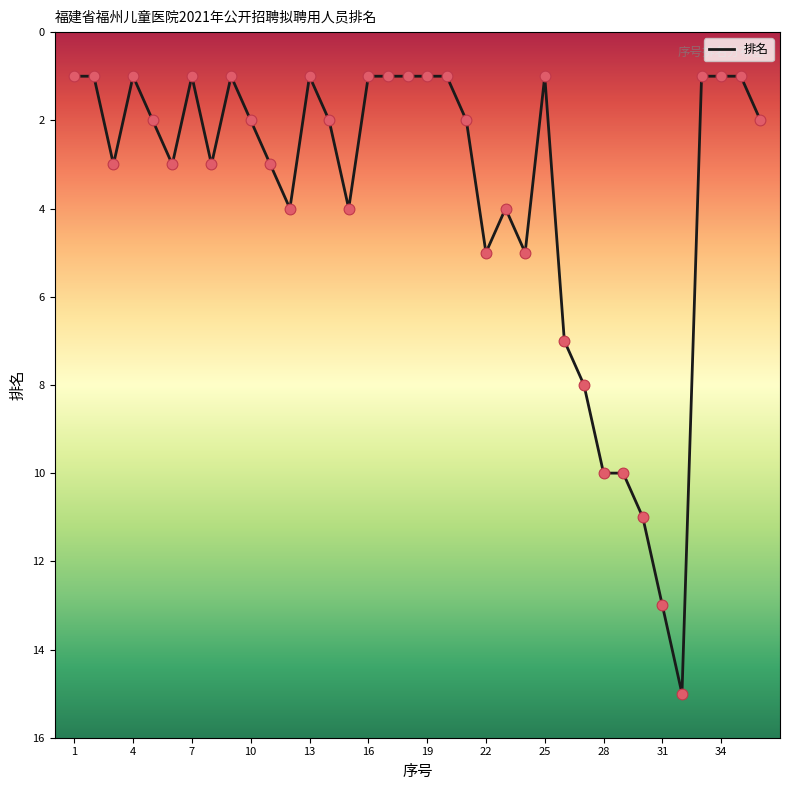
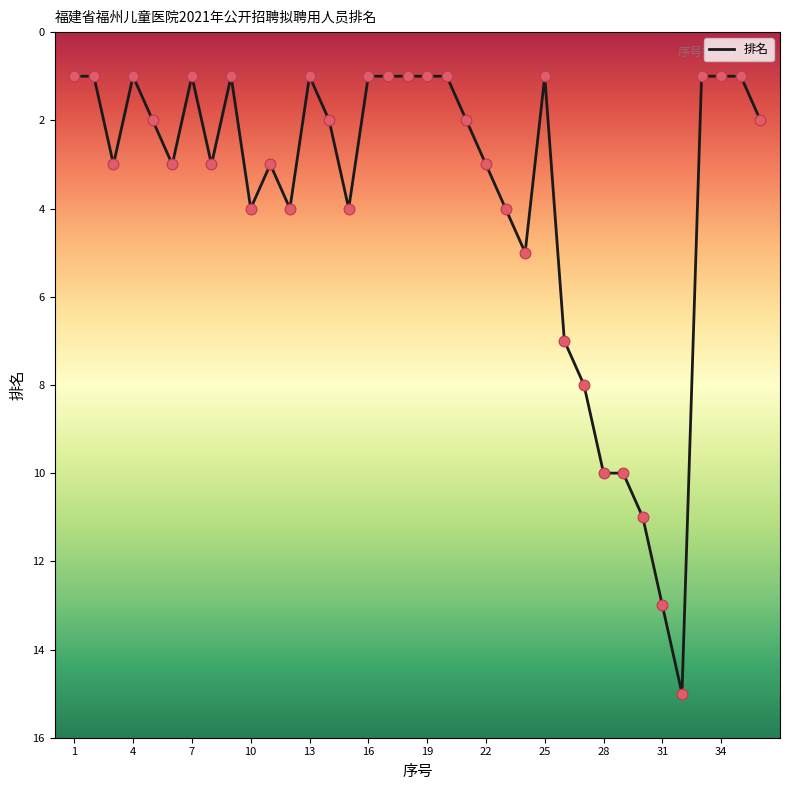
10: 2 -> 4
22: 5 -> 3
